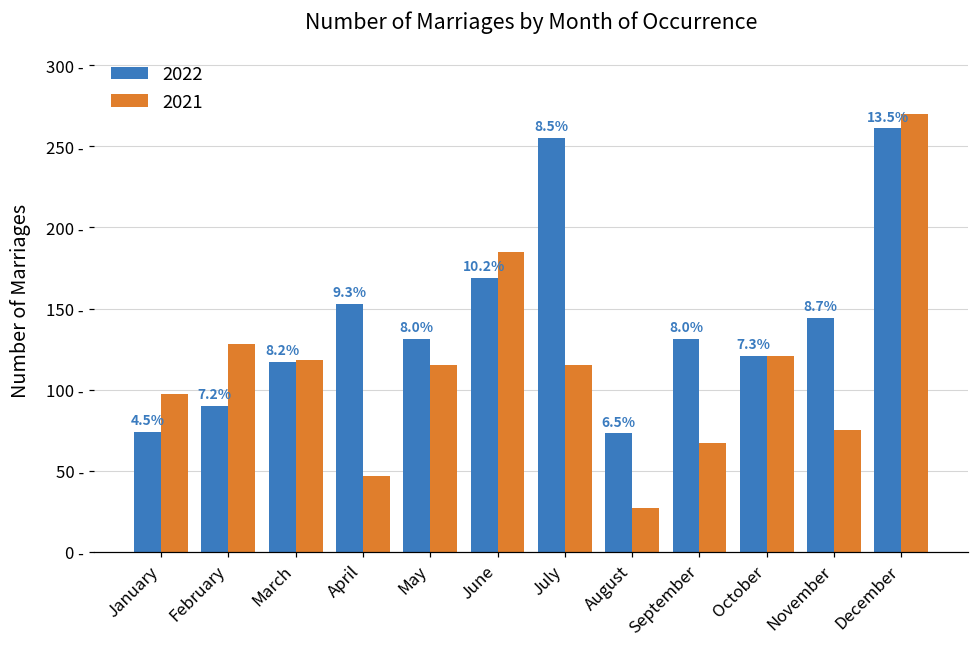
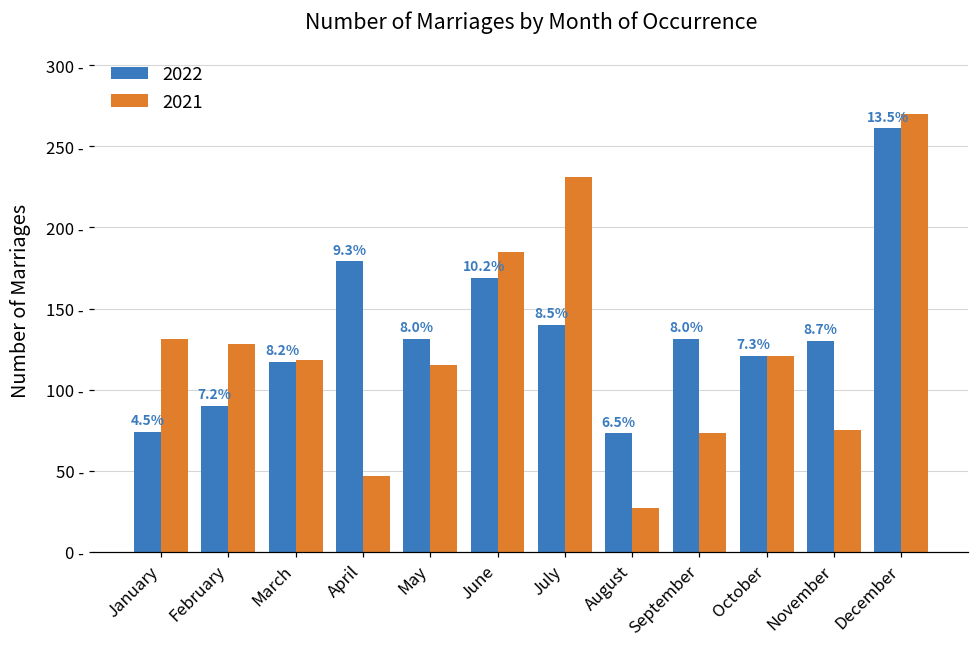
2021, January: 97 - -> 131 -
2022, April: 153 - -> 179 -
2022, July: 255 - -> 140 -
2021, July: 115 - -> 231 -
2021, September: 67 - -> 73 -
2022, November: 144 - -> 130 -
